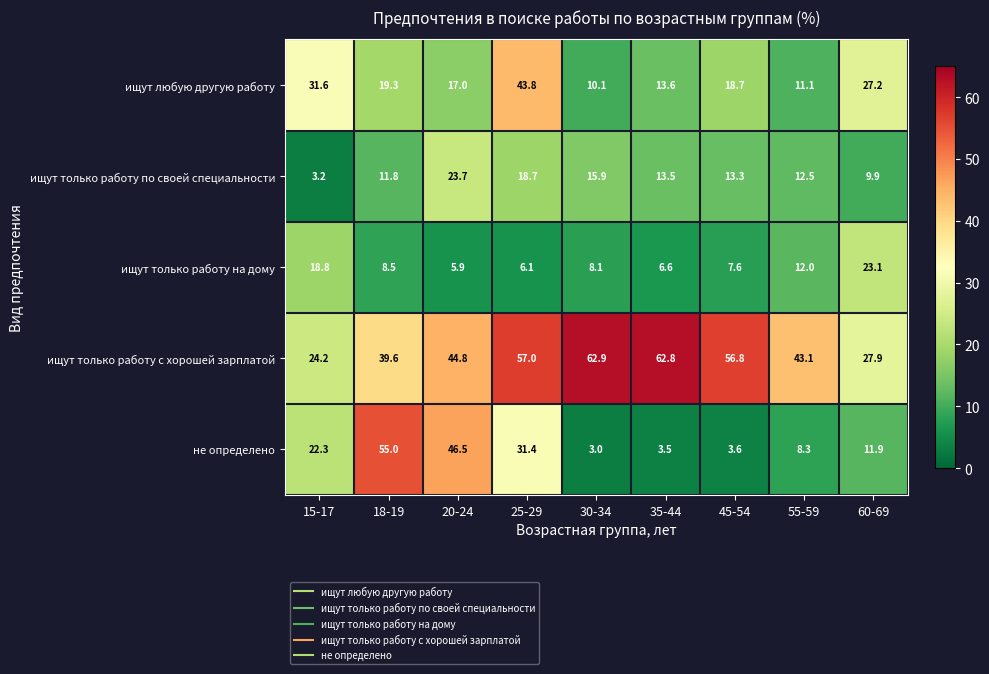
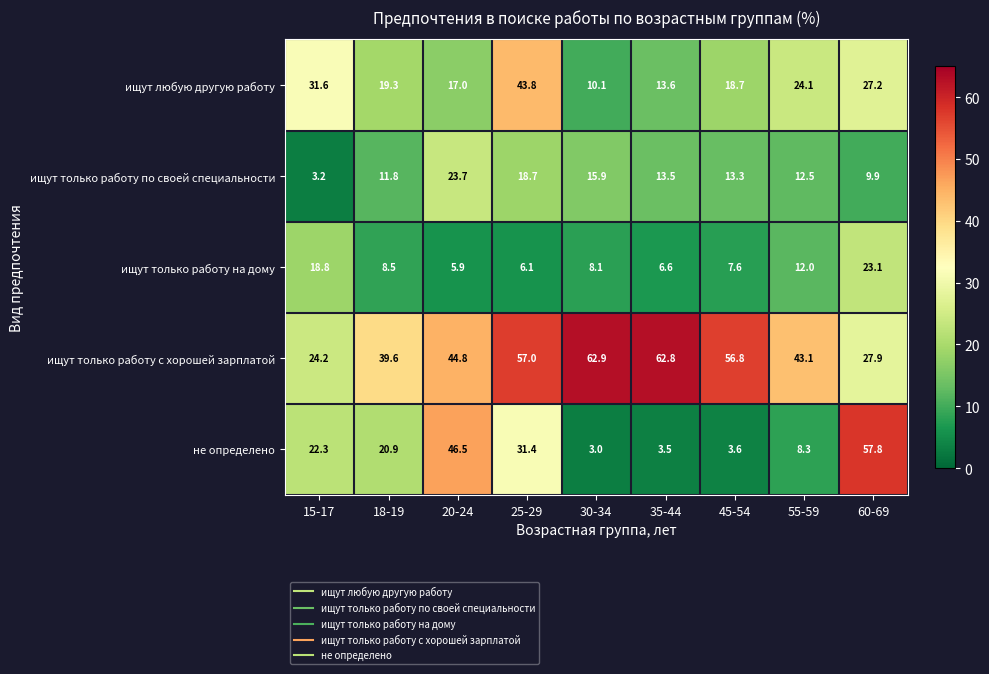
ищут любую другую работу, 55-59: 11.1 -> 24.1
не определено, 18-19: 55.0 -> 20.9
не определено, 60-69: 11.9 -> 57.8
